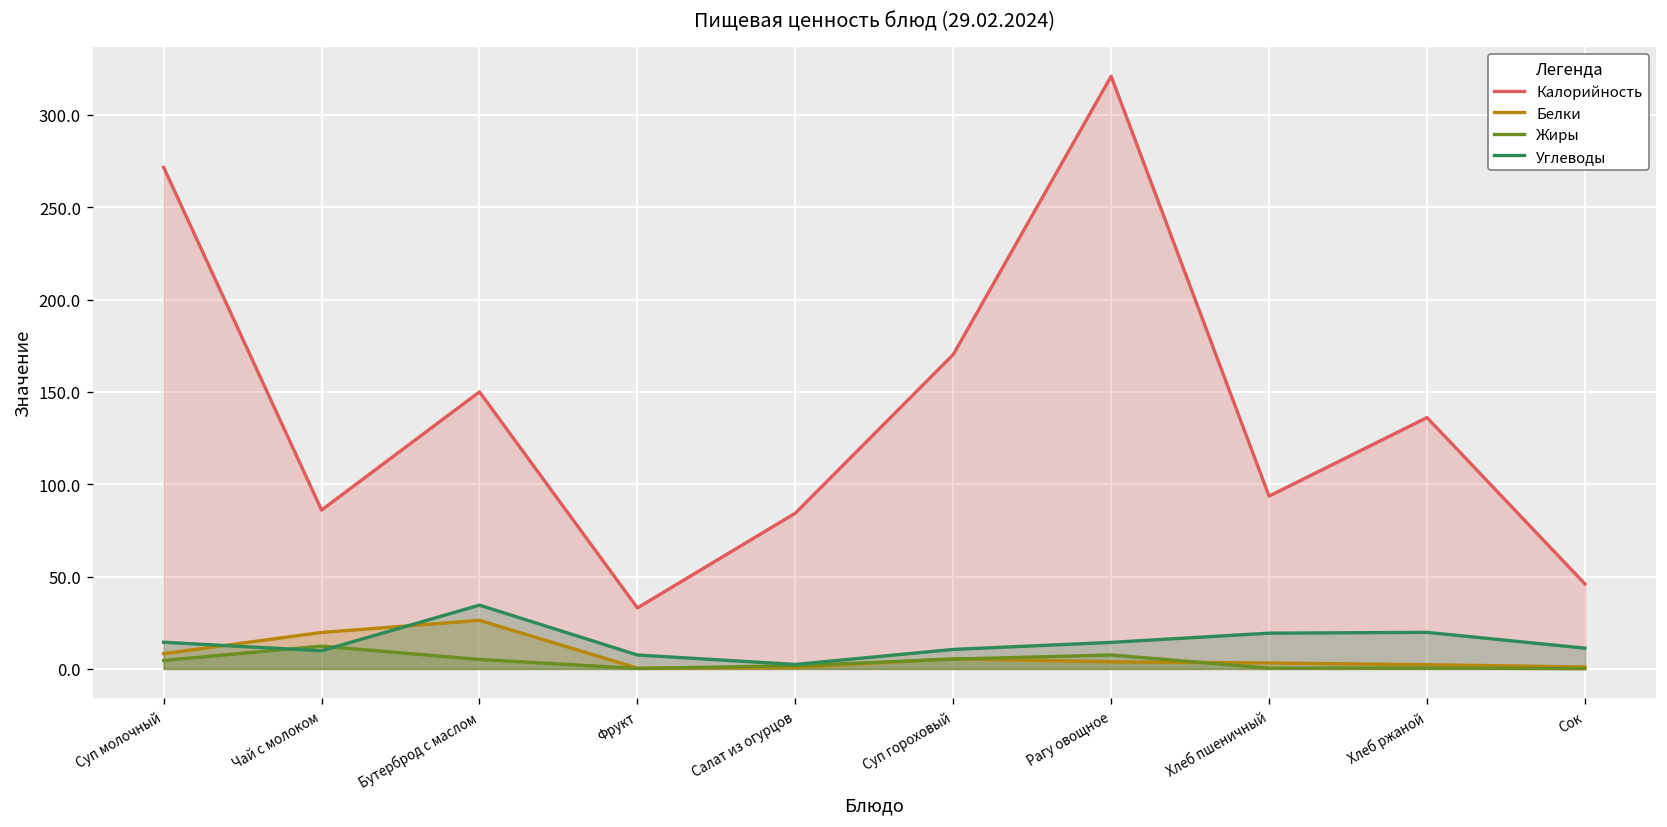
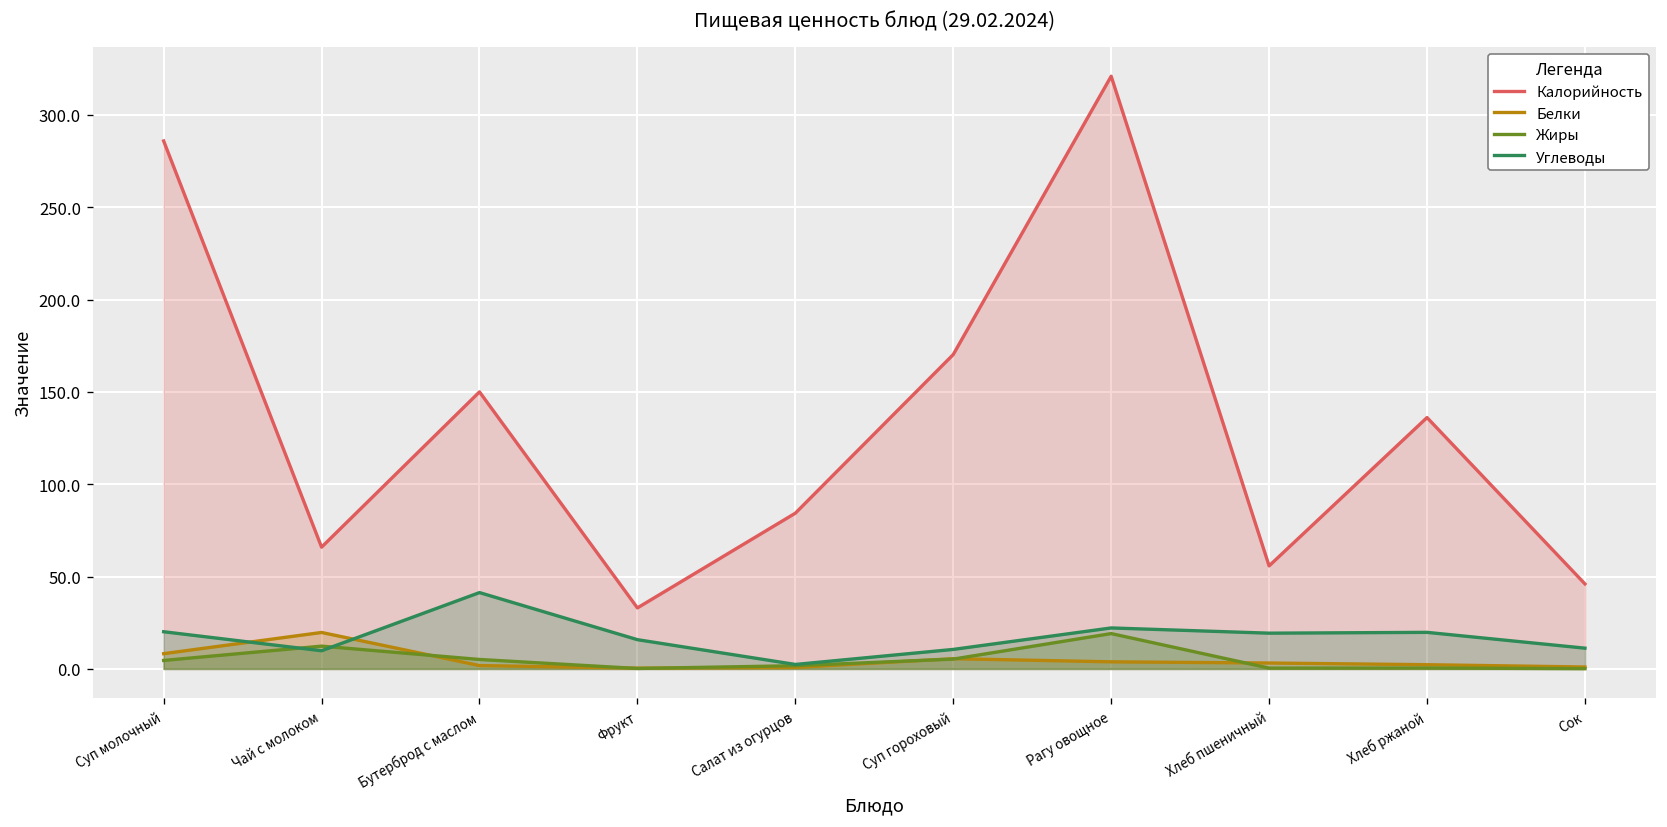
Калорийность, Суп молочный: 272 -> 286
Углеводы, Суп молочный: 14 -> 20
Калорийность, Чай с молоком: 86 -> 66
Белки, Бутерброд с маслом: 26 -> 2
Углеводы, Бутерброд с маслом: 35 -> 41
Углеводы, Фрукт: 8 -> 16
Жиры, Рагу овощное: 8 -> 19
Углеводы, Рагу овощное: 14 -> 22
Калорийность, Хлеб пшеничный: 94 -> 56
